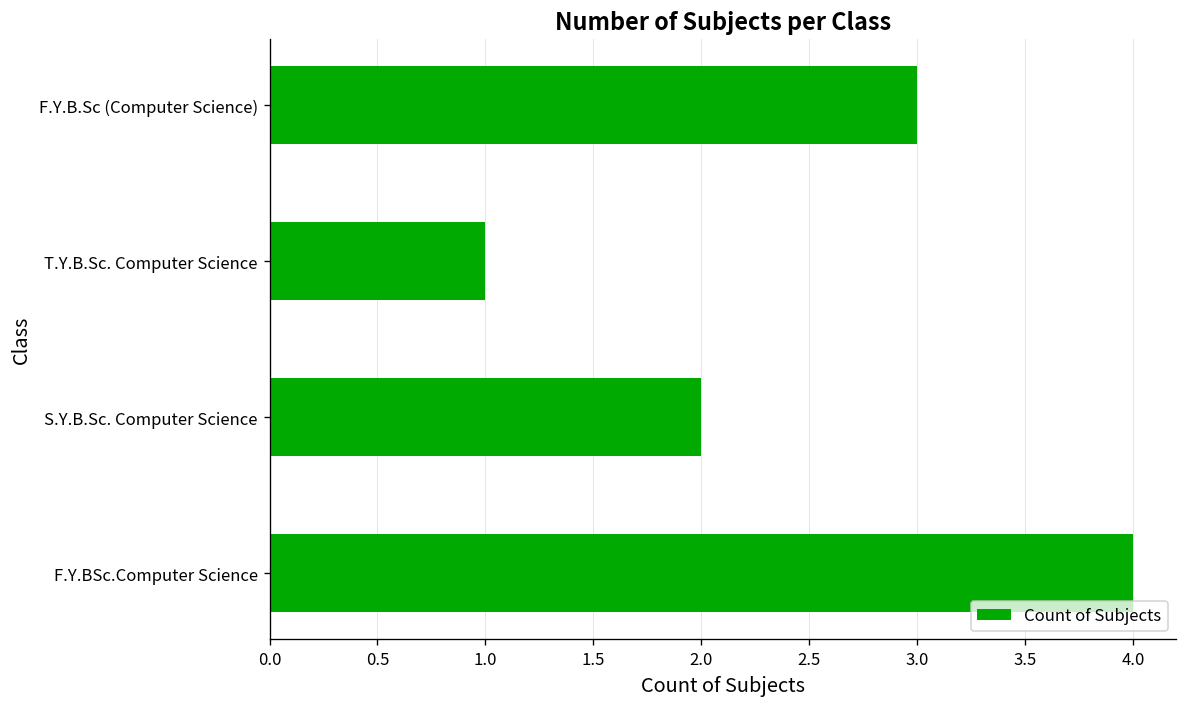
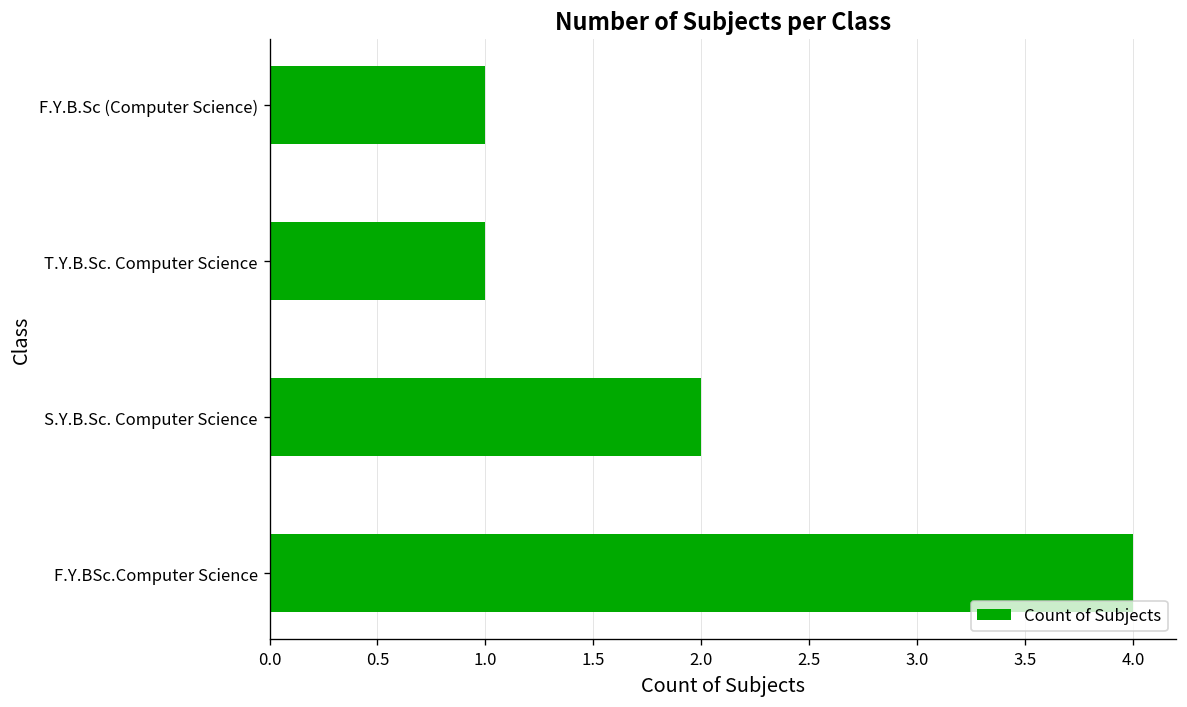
F.Y.B.Sc (Computer Science): 3 -> 1
